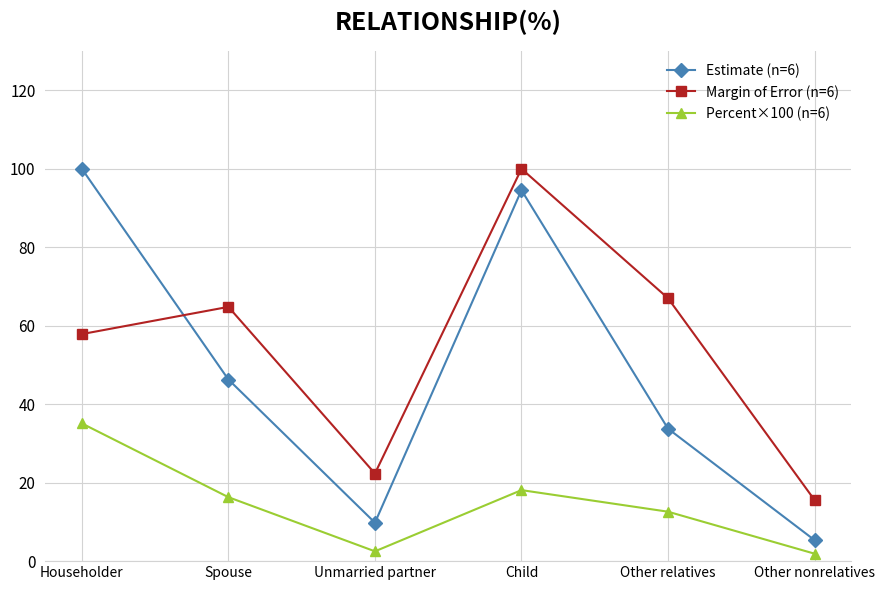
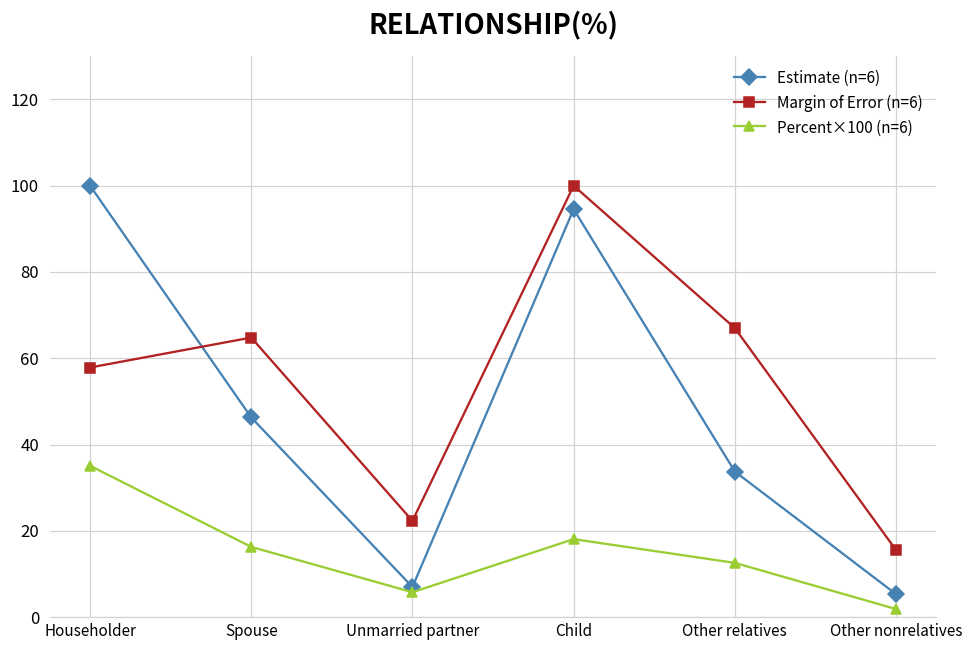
Estimate (n=6), Unmarried partner: 10 -> 7
Percent×100 (n=6), Unmarried partner: 3 -> 6
